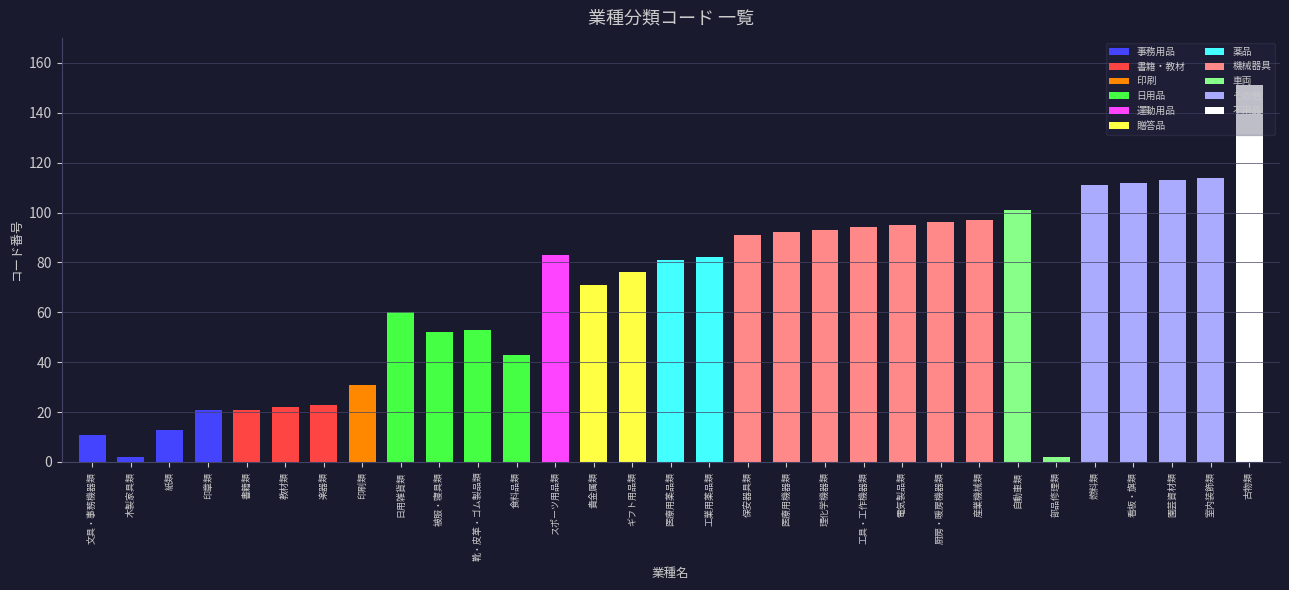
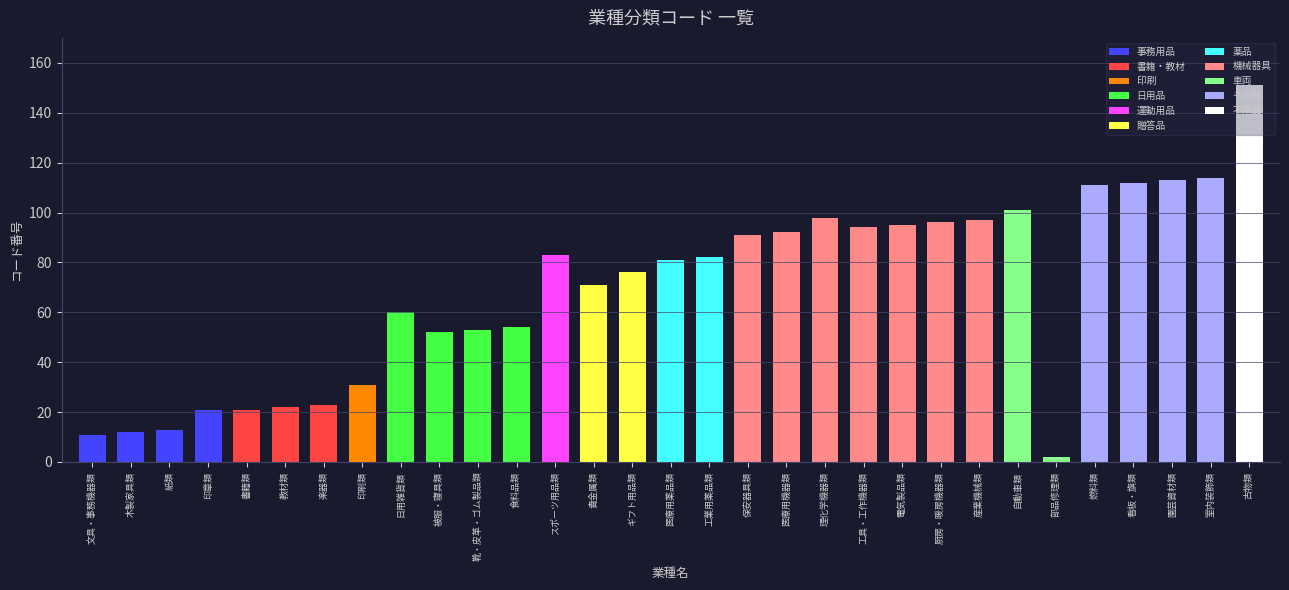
事務用品, 木製家具類: 2 -> 12
日用品, 食料品類: 43 -> 54
機械器具, 理化学機器類: 93 -> 98
